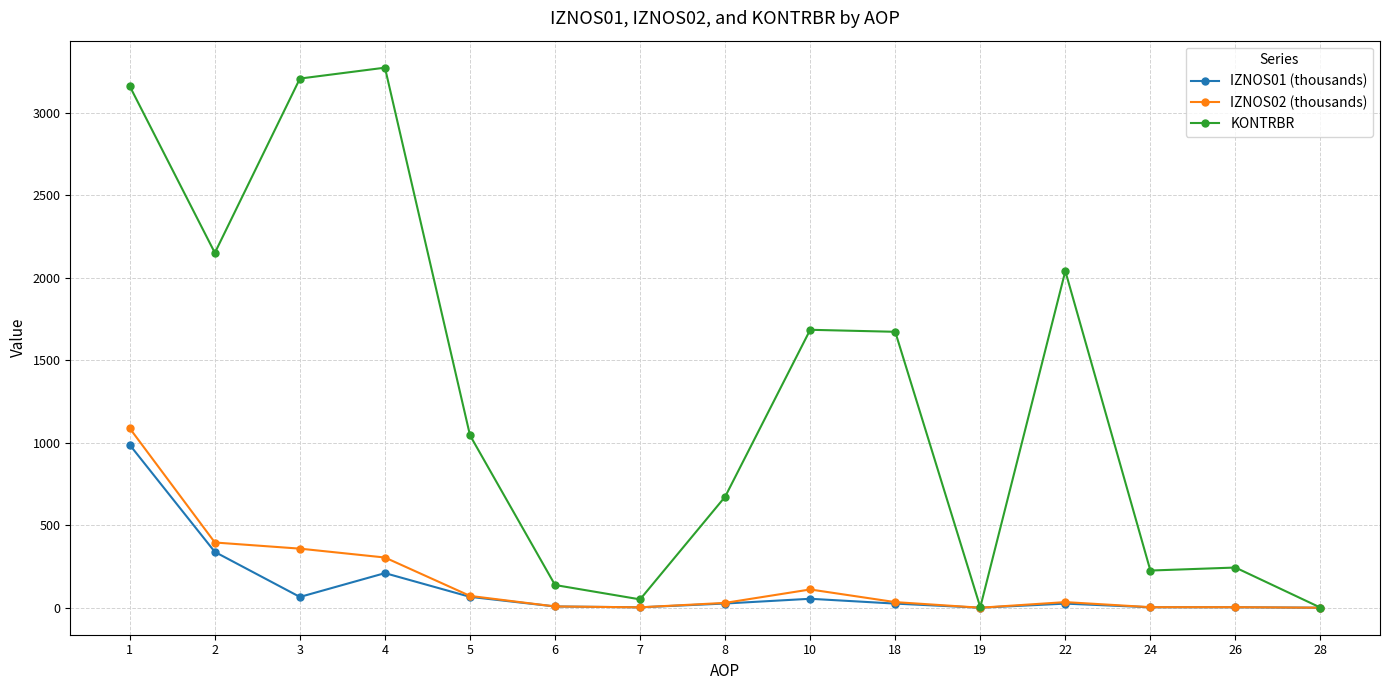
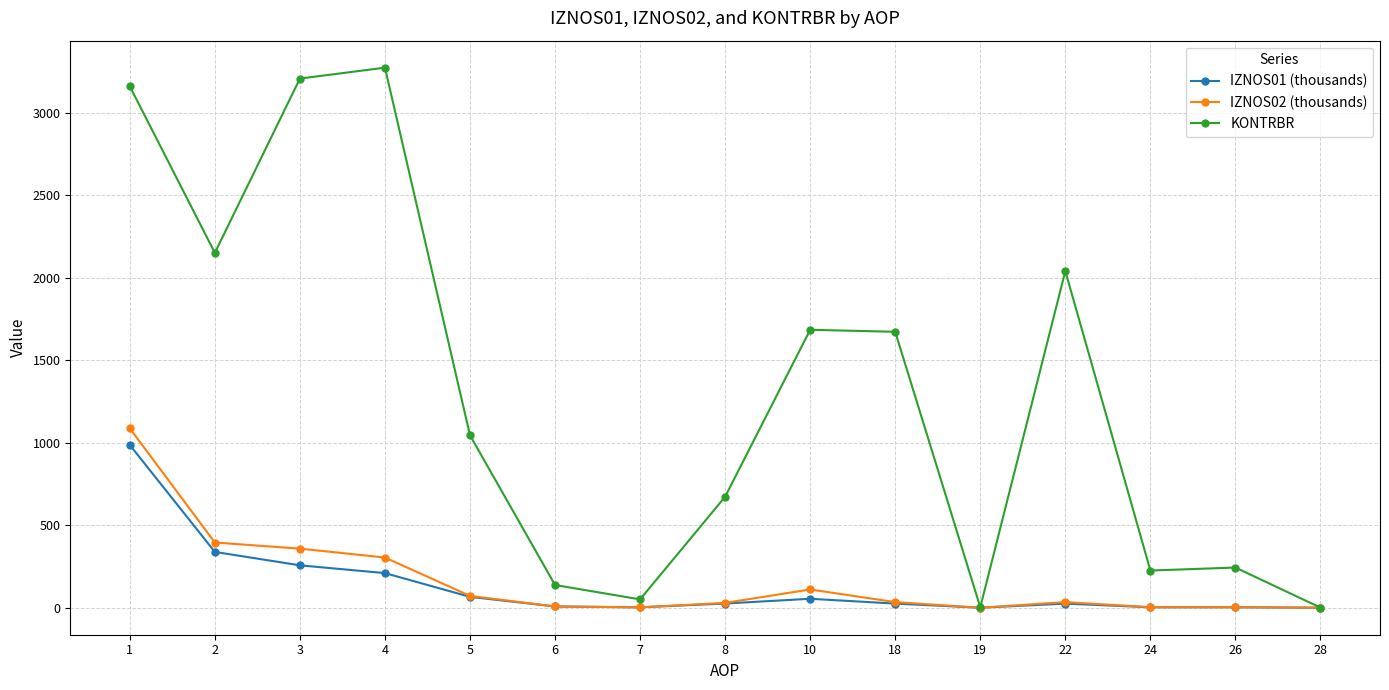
IZNOS01 (thousands), 3: 70 -> 260
